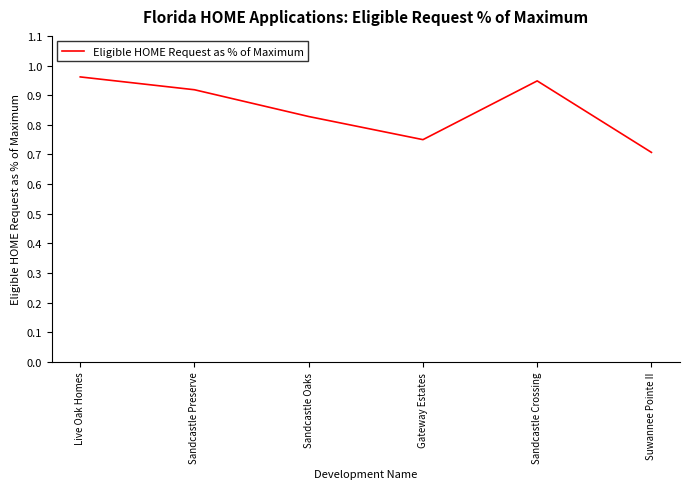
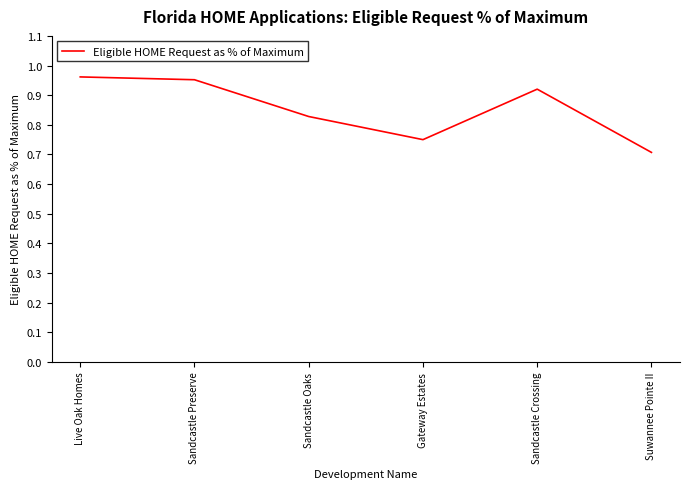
Sandcastle Preserve: 0.92 -> 0.95
Sandcastle Crossing: 0.95 -> 0.92
